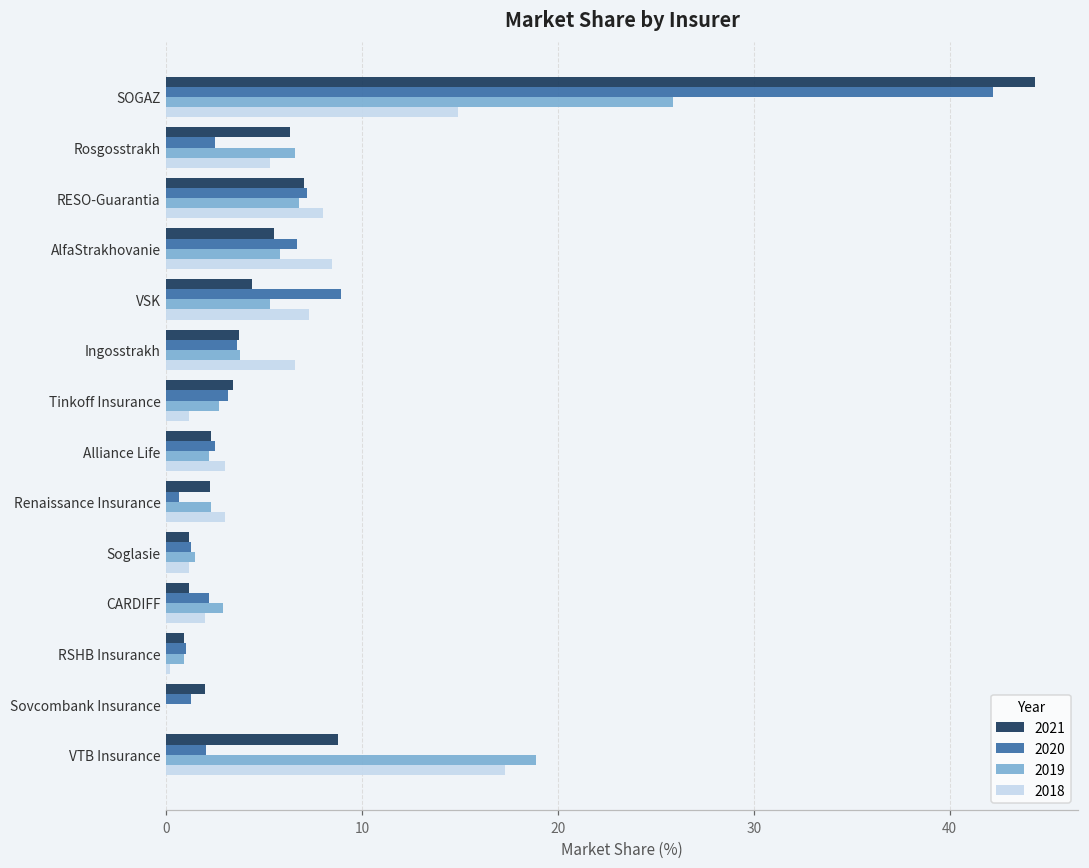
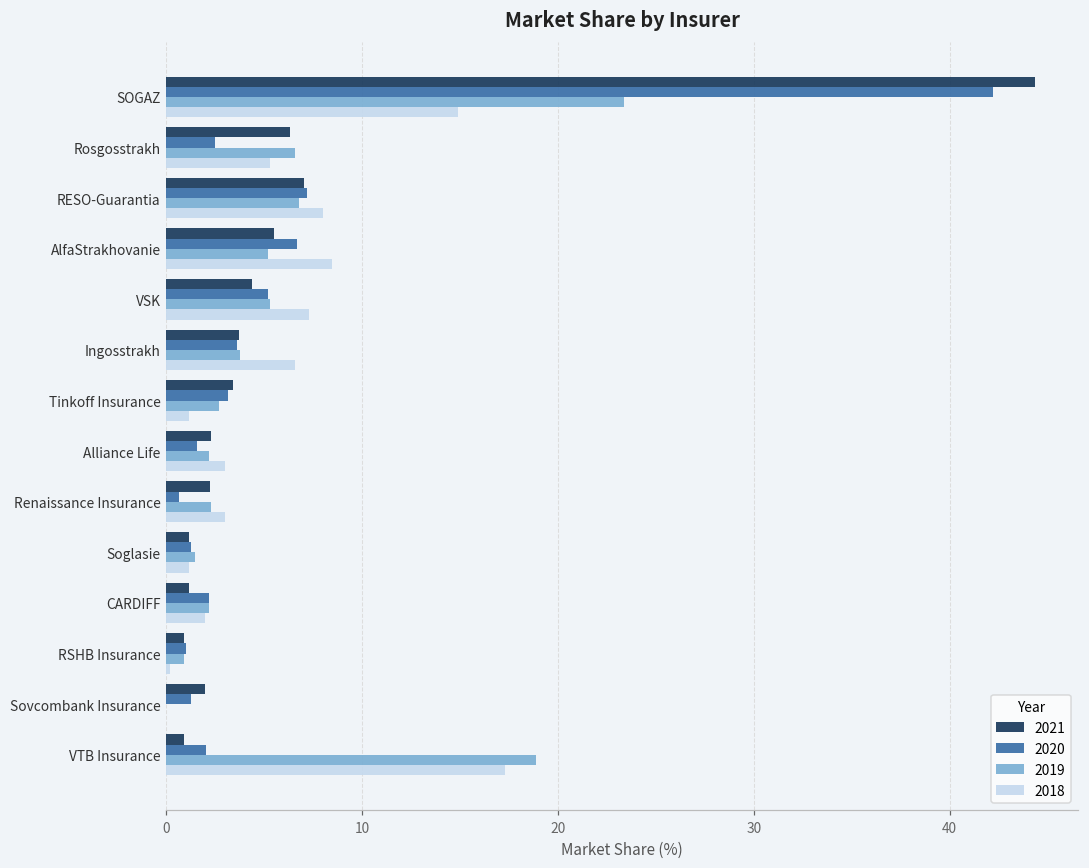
2019, SOGAZ: 25.9 -> 23.4
2019, AlfaStrakhovanie: 5.8 -> 5.2
2020, VSK: 8.9 -> 5.2
2020, Alliance Life: 2.5 -> 1.6
2019, CARDIFF: 2.9 -> 2.2
2021, VTB Insurance: 8.8 -> 0.9
